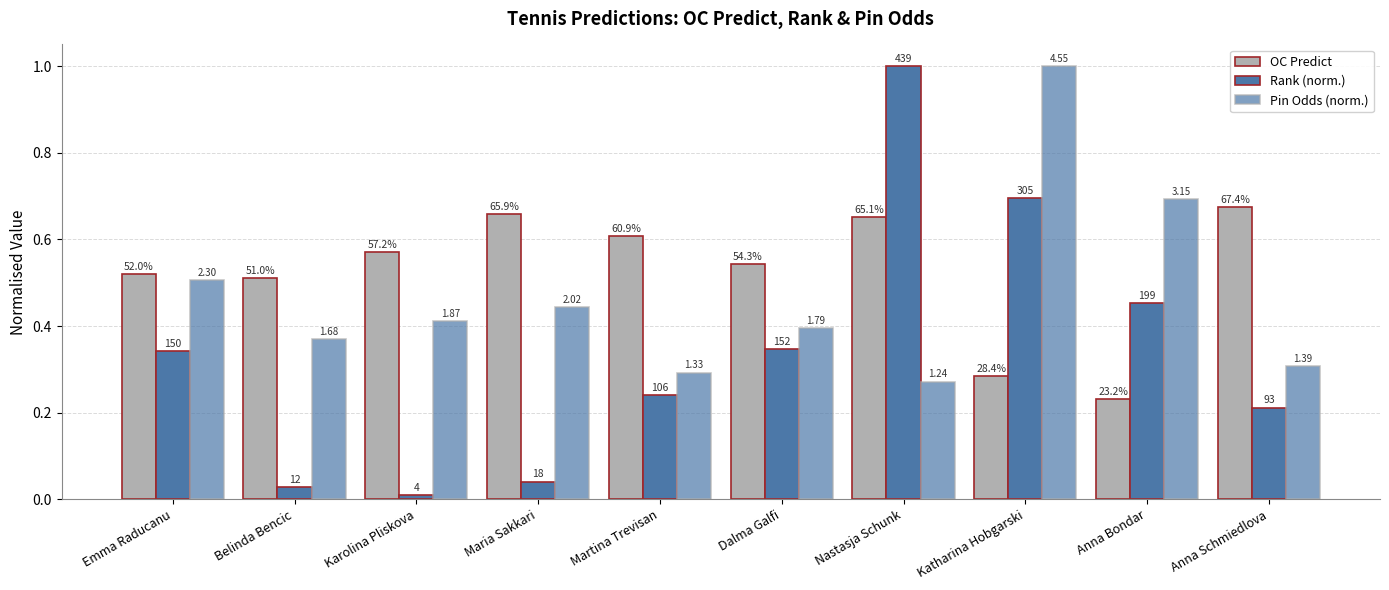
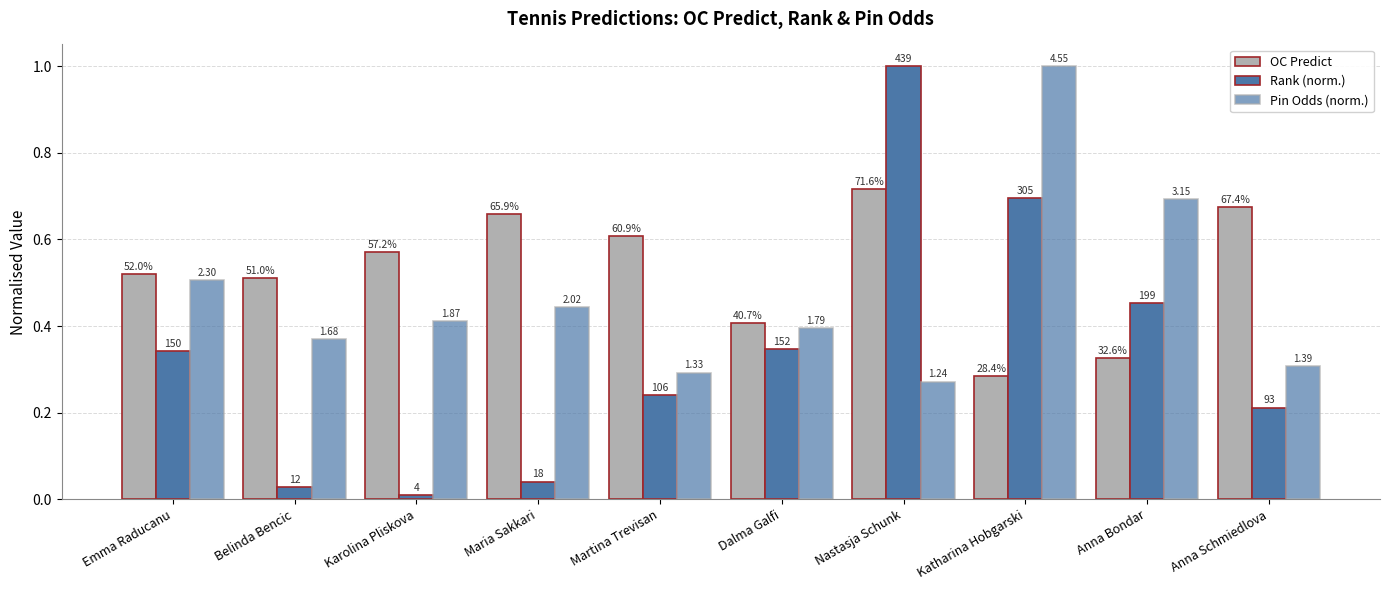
OC Predict, Dalma Galfi: 54.3% -> 40.7%
OC Predict, Nastasja Schunk: 65.1% -> 71.6%
OC Predict, Anna Bondar: 23.2% -> 32.6%
